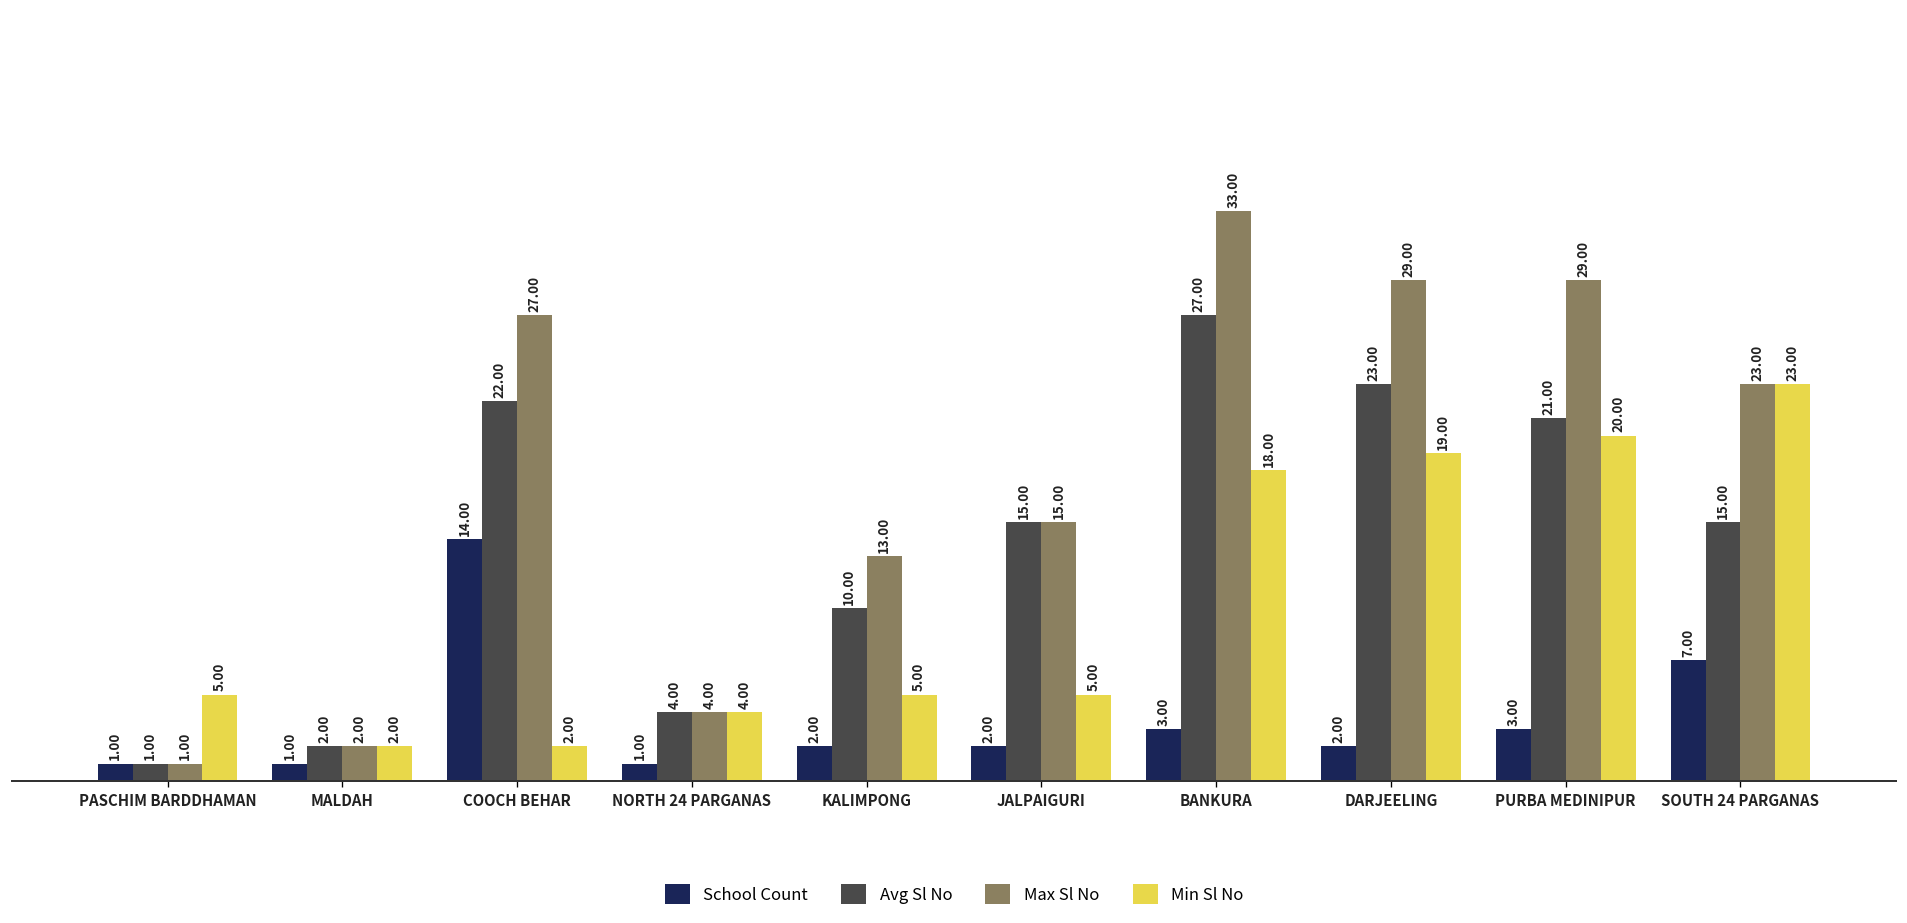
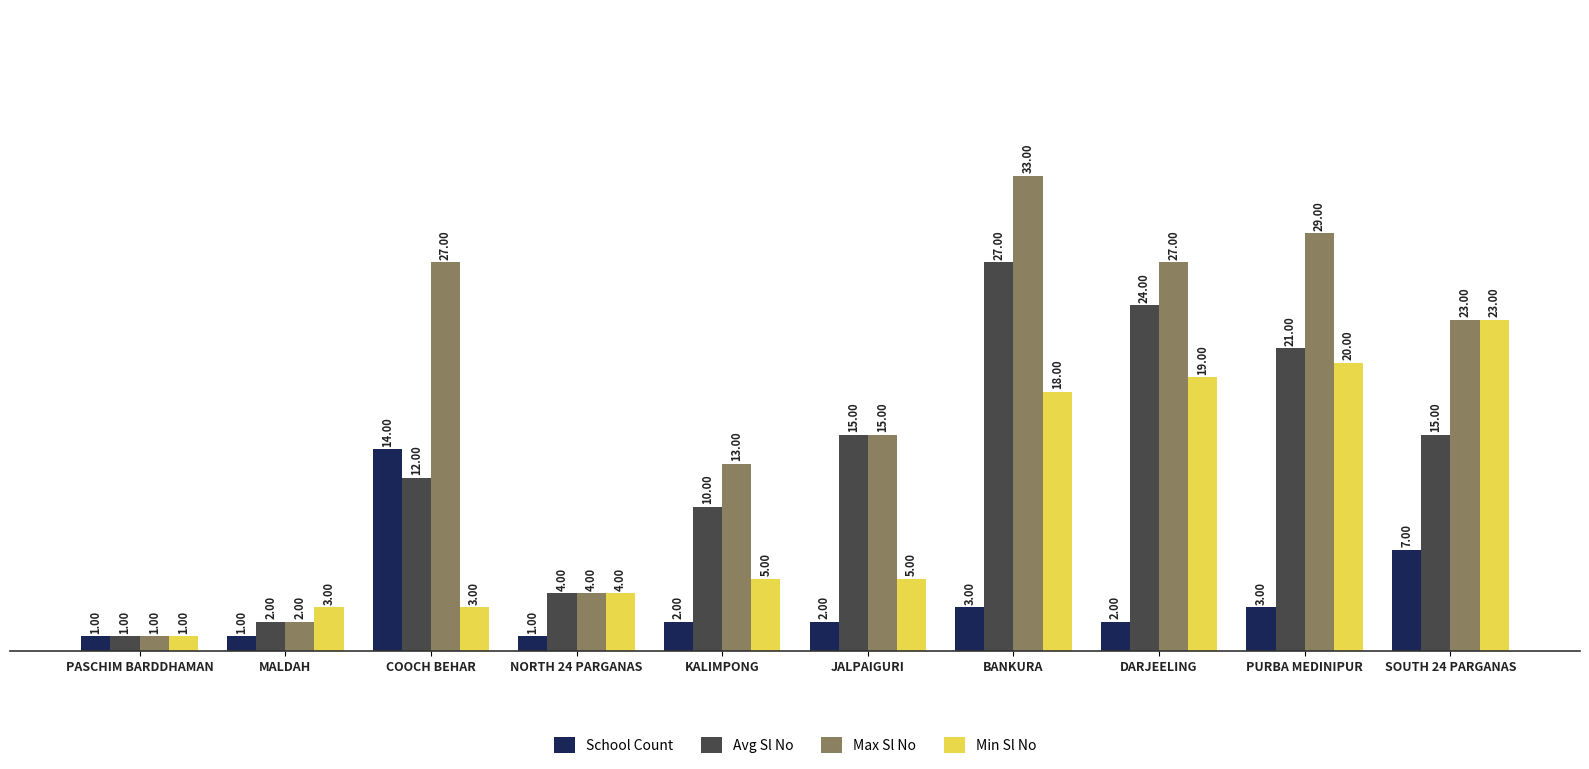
Min Sl No, PASCHIM BARDDHAMAN: 5.00 -> 1.00
Min Sl No, MALDAH: 2.00 -> 3.00
Avg Sl No, COOCH BEHAR: 22.00 -> 12.00
Min Sl No, COOCH BEHAR: 2.00 -> 3.00
Avg Sl No, DARJEELING: 23.00 -> 24.00
Max Sl No, DARJEELING: 29.00 -> 27.00
